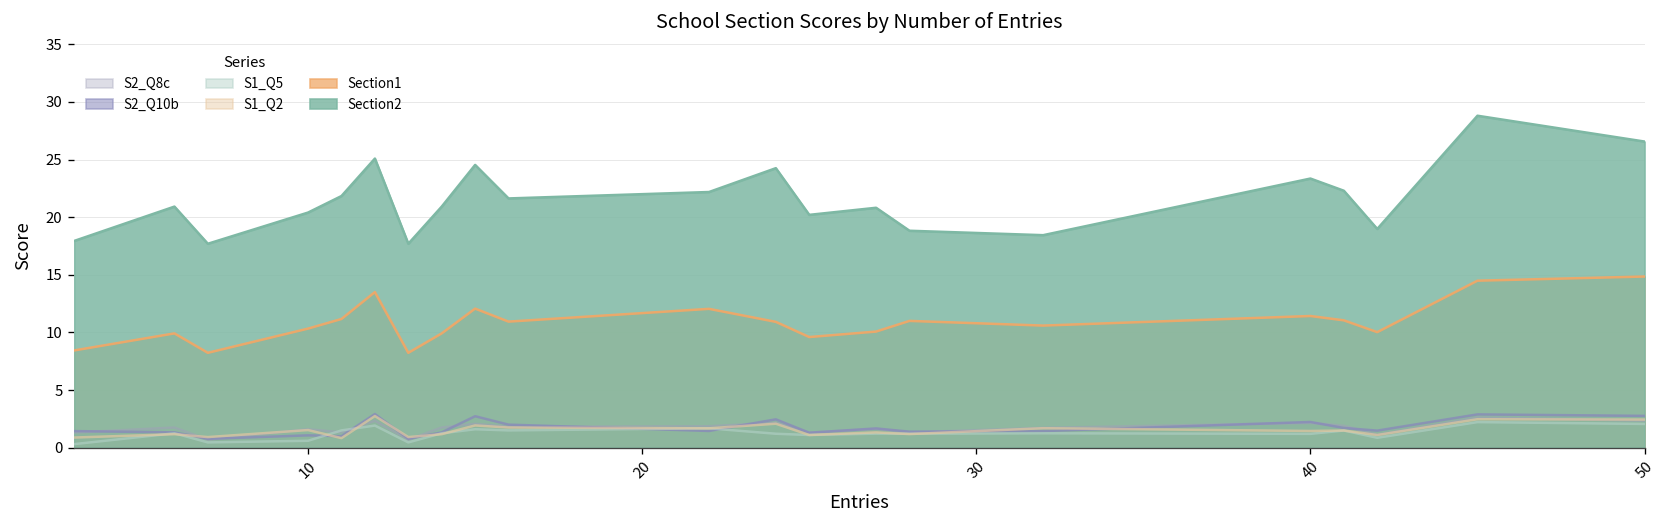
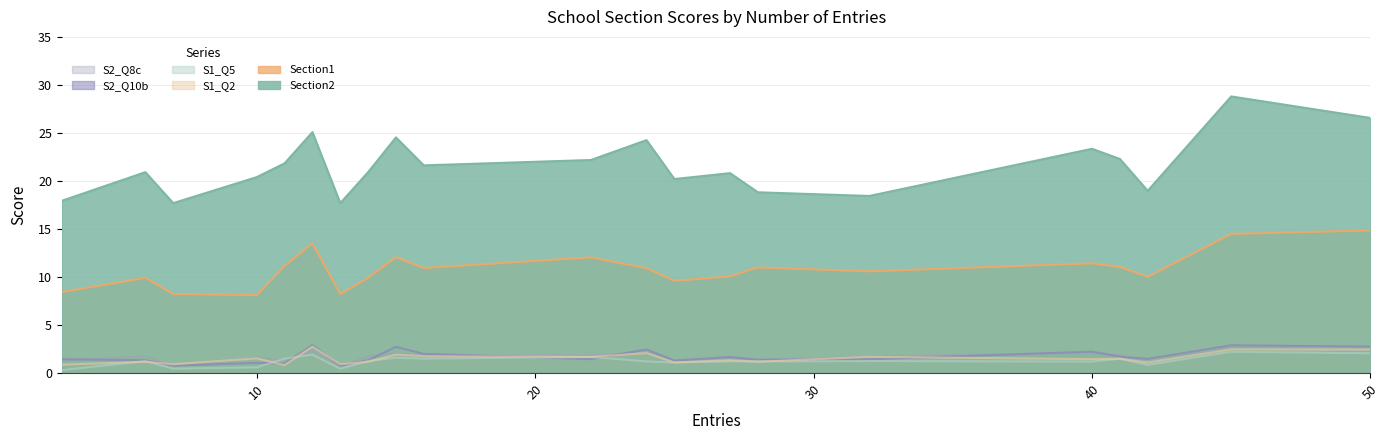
Section1, 10: 10 -> 8
